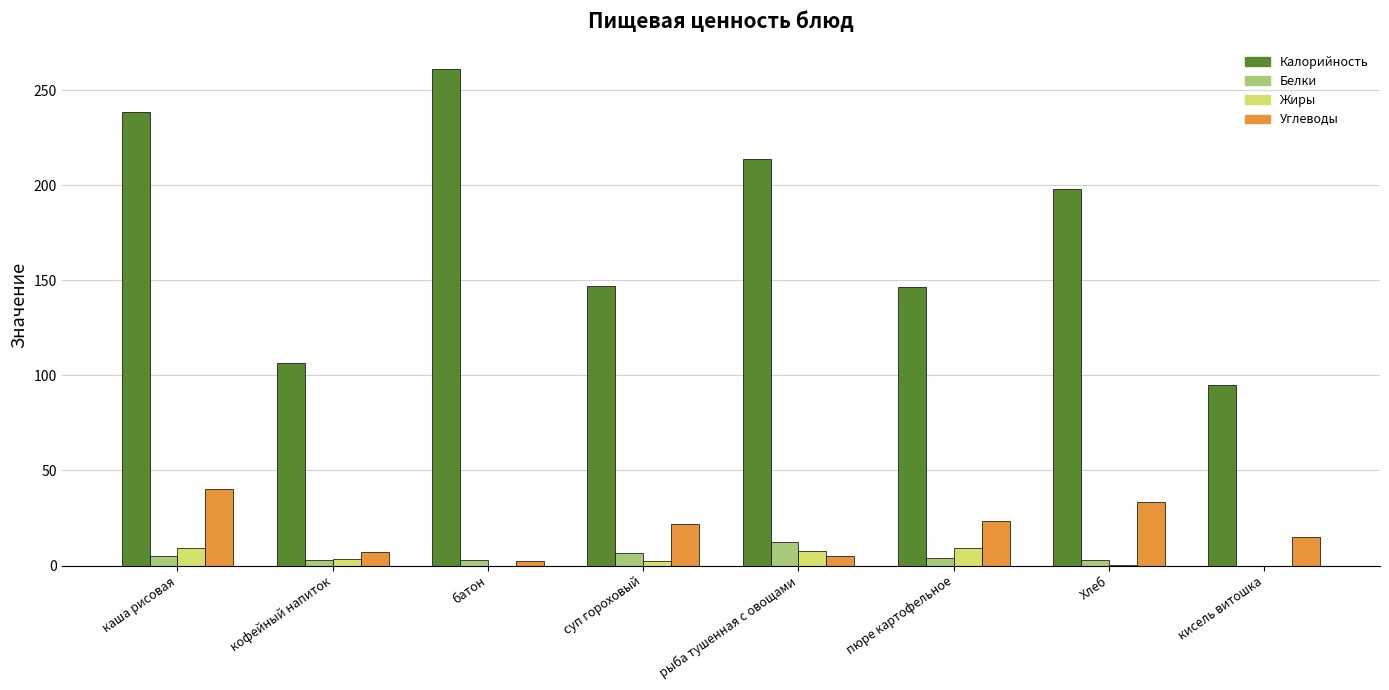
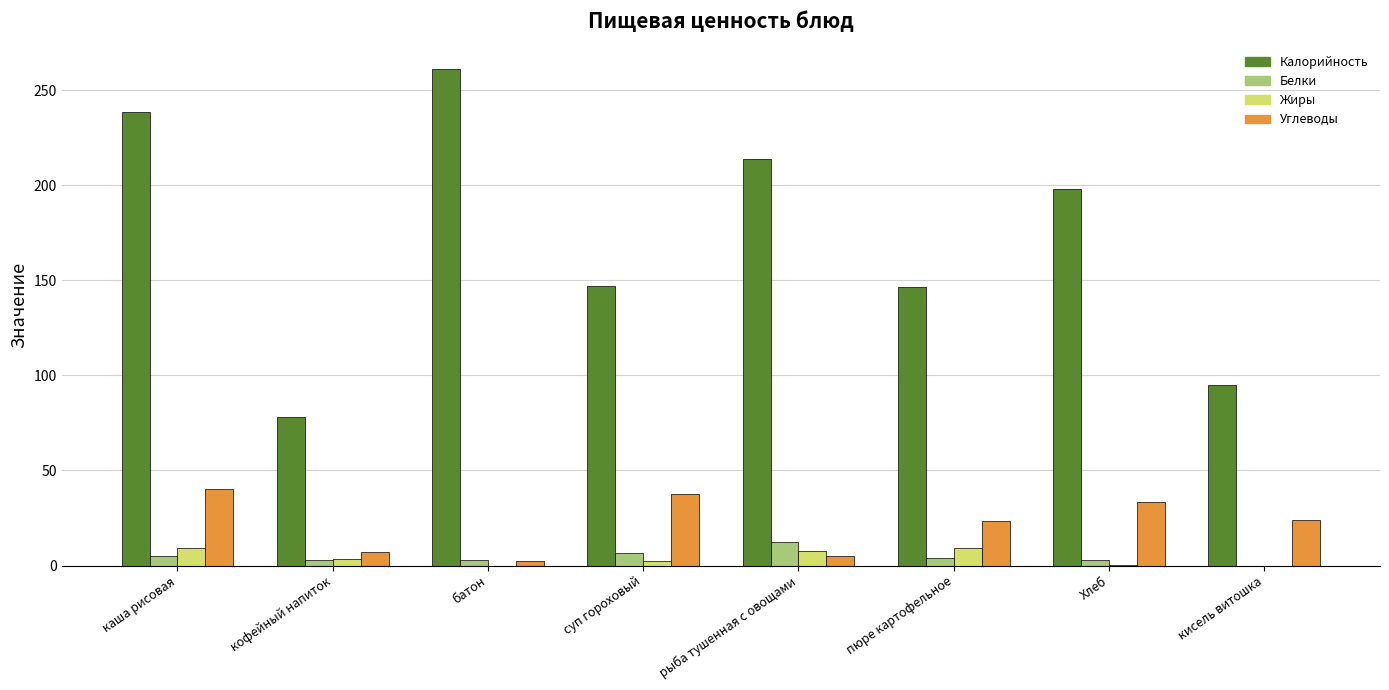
Калорийность, кофейный напиток: 106 -> 78
Углеводы, суп гороховый: 22 -> 38
Углеводы, кисель витошка: 15 -> 24
